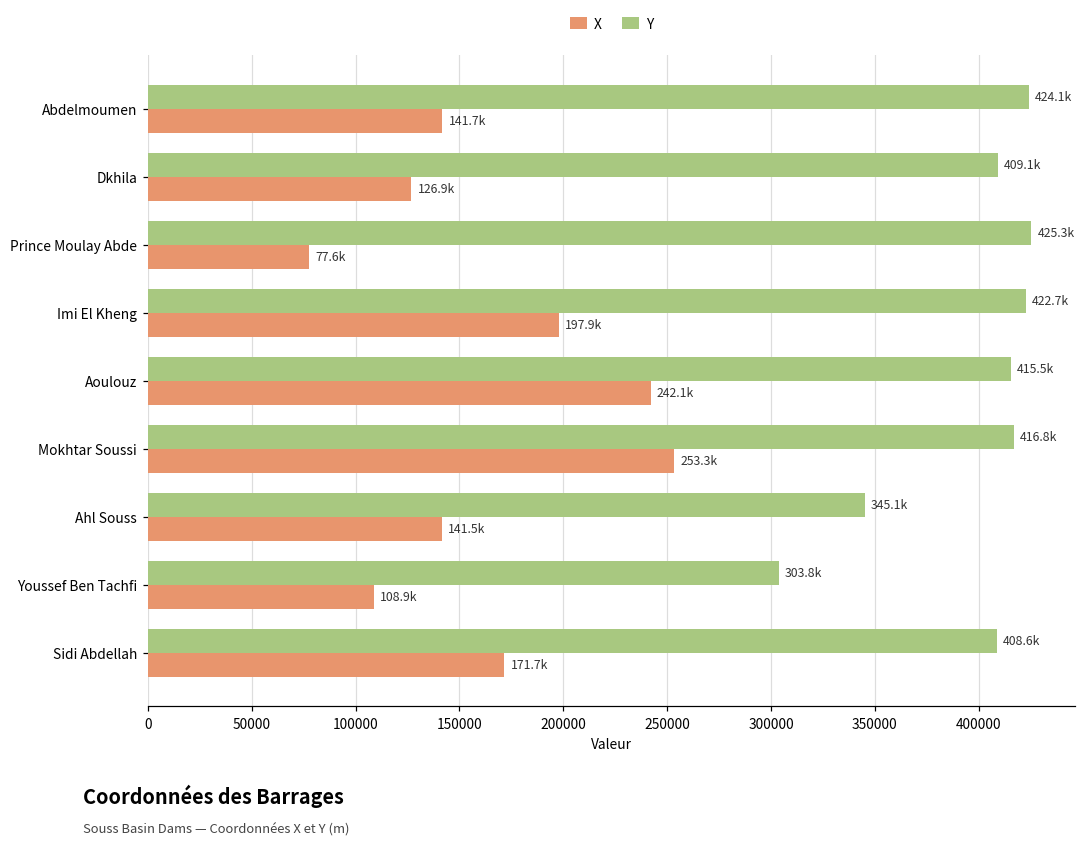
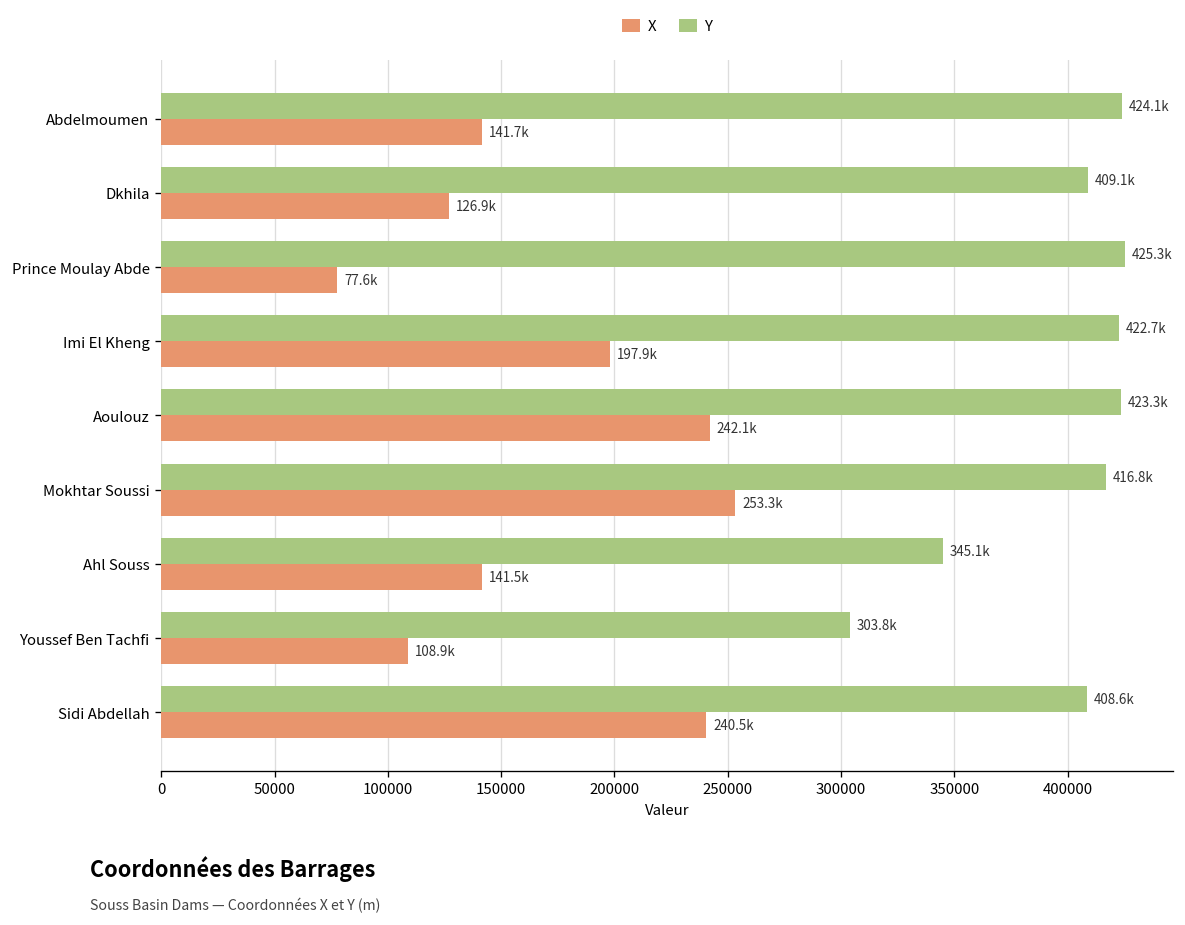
Y, Aoulouz: 415.5k -> 423.3k
X, Sidi Abdellah: 171.7k -> 240.5k
